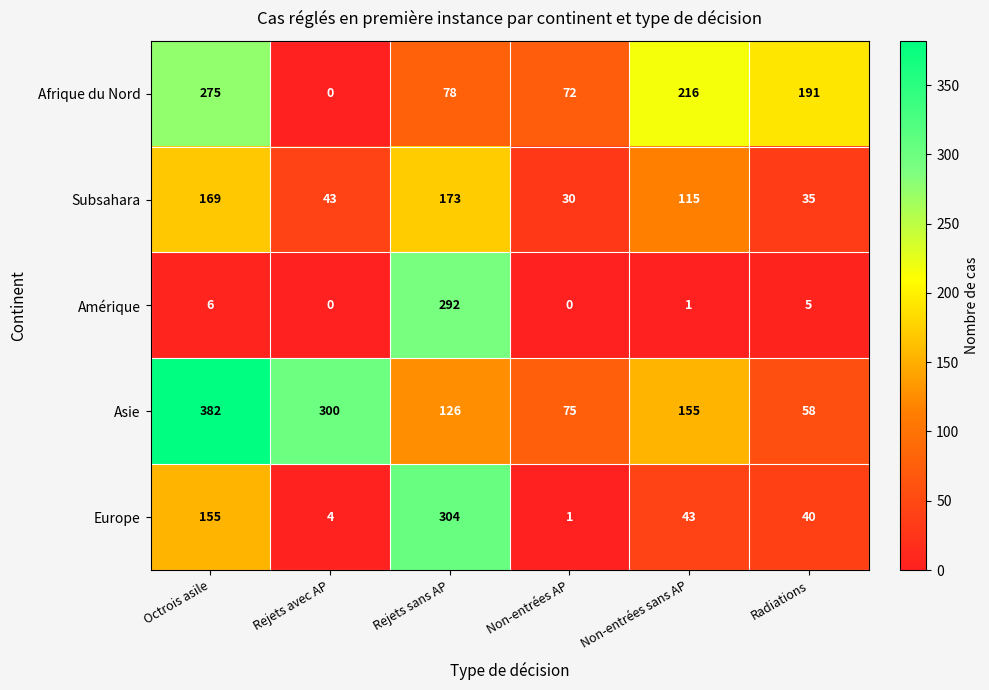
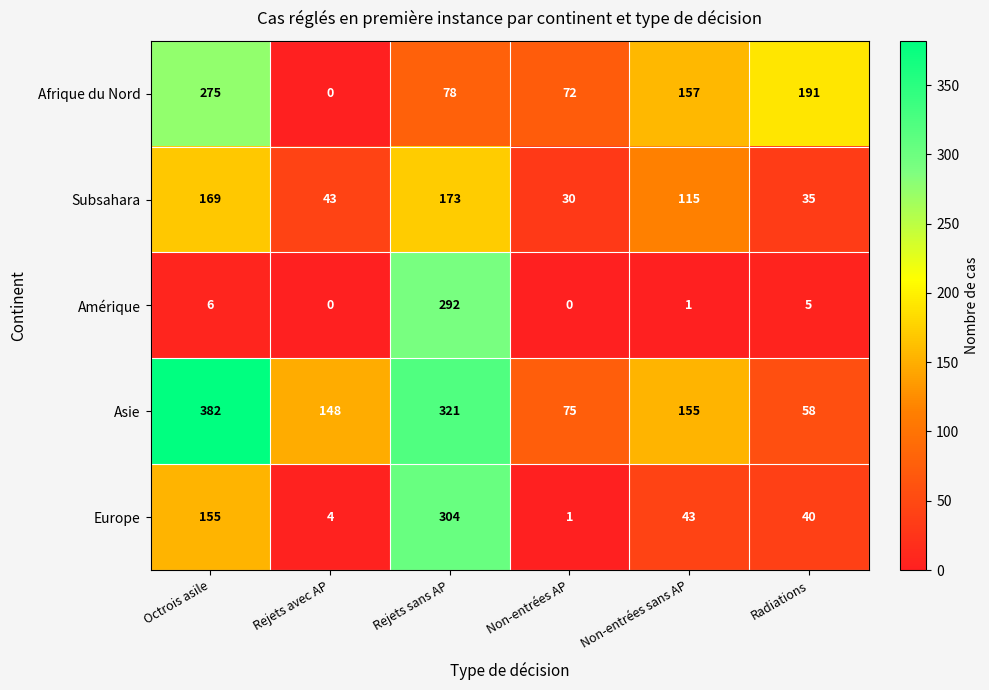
Afrique du Nord, Non-entrées sans AP: 216 -> 157
Asie, Rejets avec AP: 300 -> 148
Asie, Rejets sans AP: 126 -> 321
